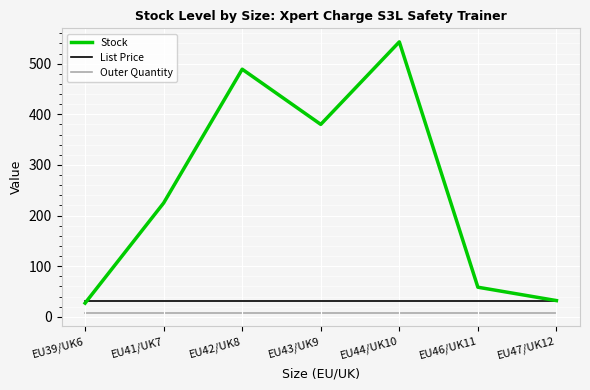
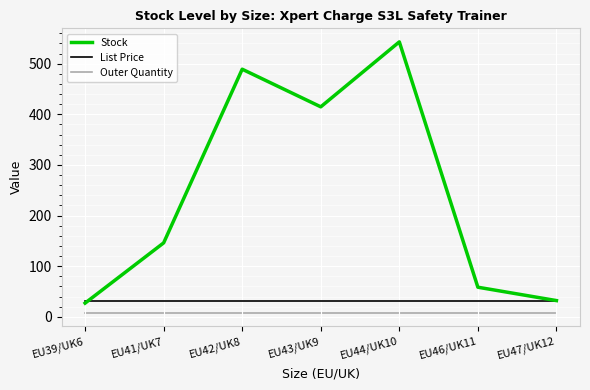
Stock, EU41/UK7: 220 -> 150
Stock, EU43/UK9: 380 -> 410
